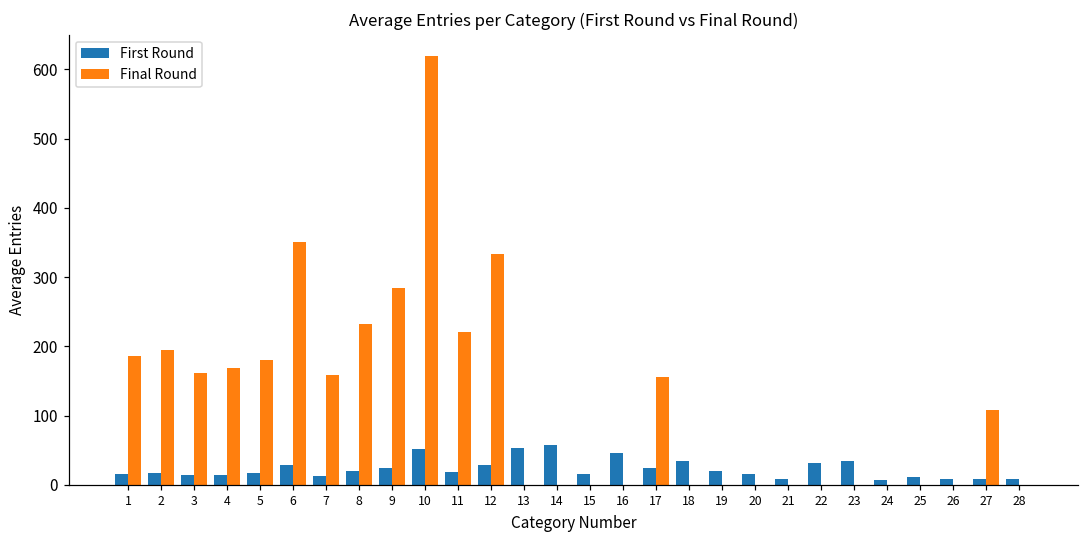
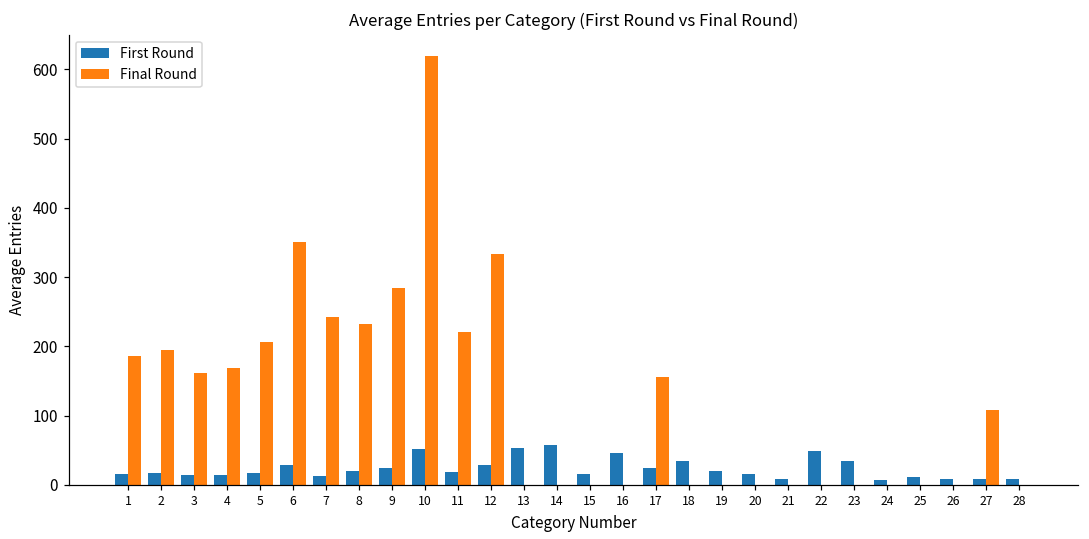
Final Round, 5: 180 -> 210
Final Round, 7: 160 -> 240
First Round, 22: 30 -> 50
